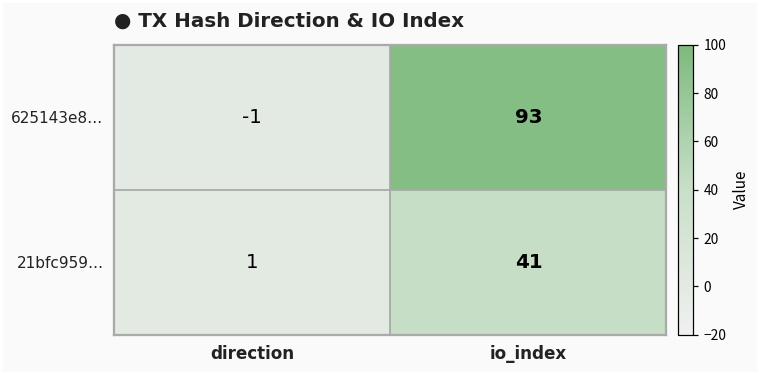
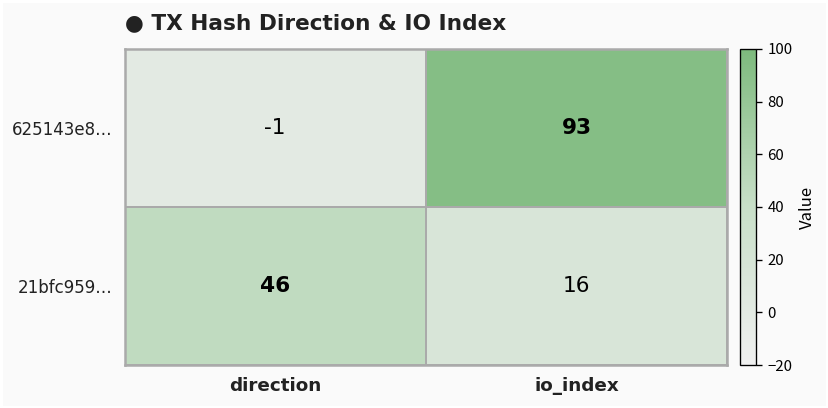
21bfc959…, direction: 1 -> 46
21bfc959…, io_index: 41 -> 16
